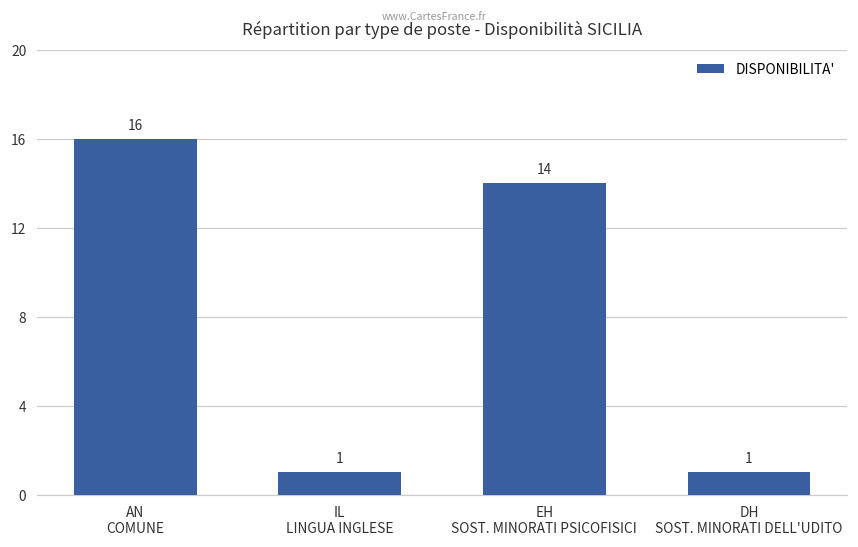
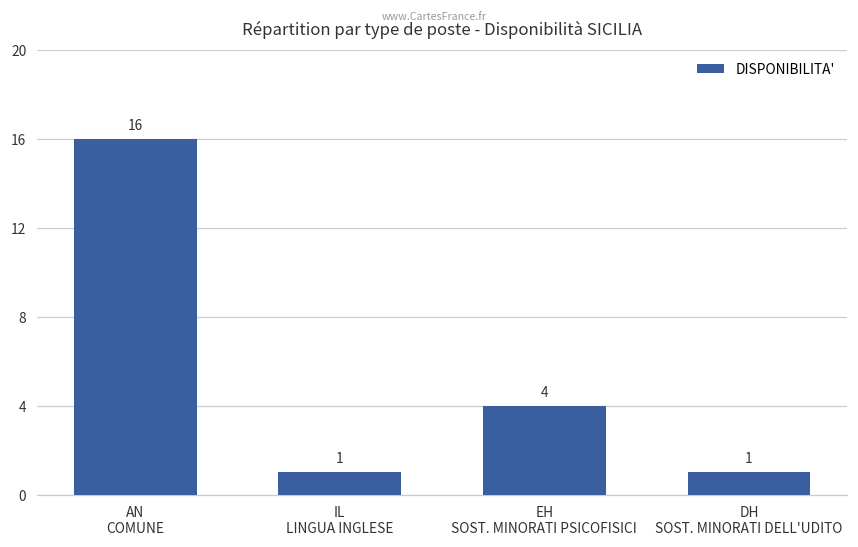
EH SOST. MINORATI PSICOFISICI: 14 -> 4
